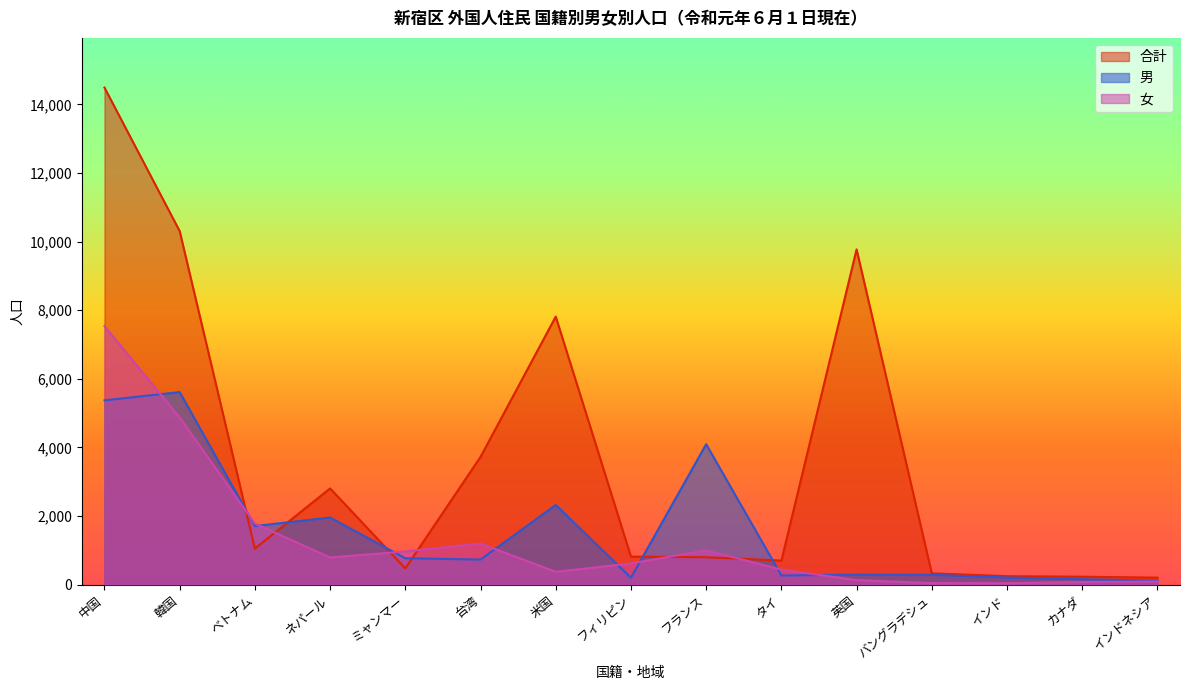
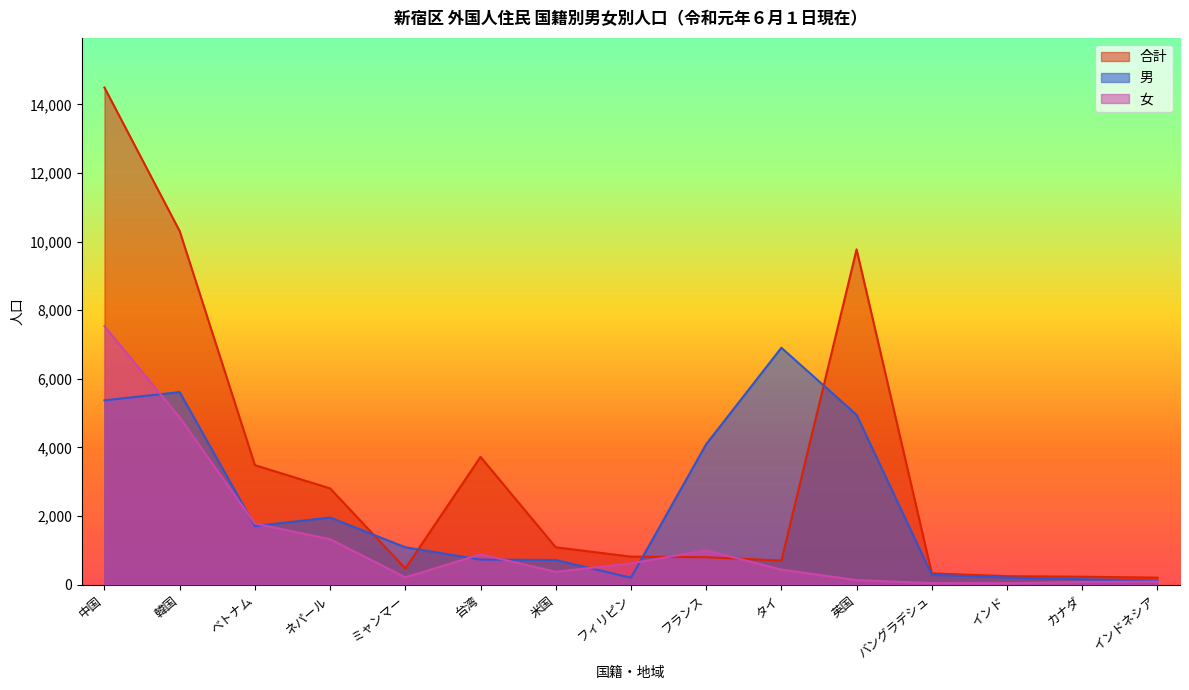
合計, ベトナム: 1,000 -> 3,500
女, ネパール: 800 -> 1,300
男, ミャンマー: 800 -> 1,100
女, ミャンマー: 1,000 -> 200
女, 台湾: 1,200 -> 900
合計, 米国: 7,800 -> 1,100
男, 米国: 2,300 -> 700
男, タイ: 300 -> 6,900
男, 英国: 300 -> 4,900
